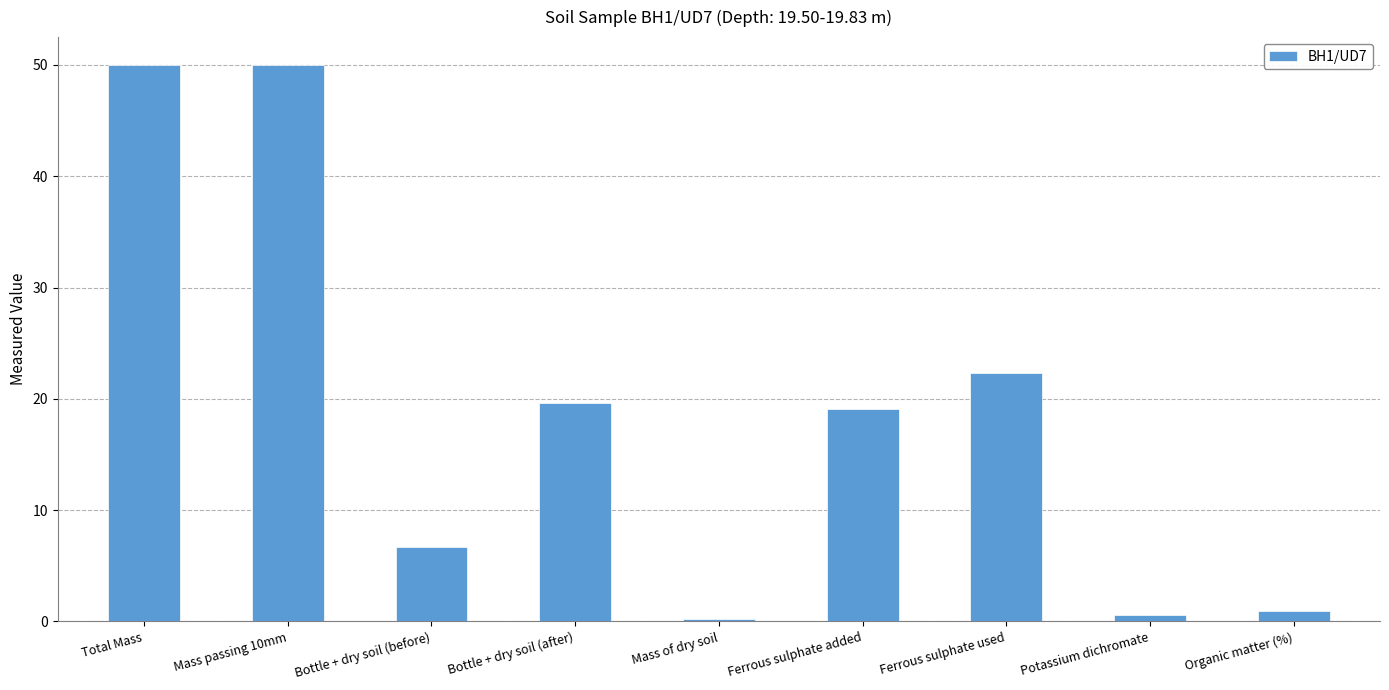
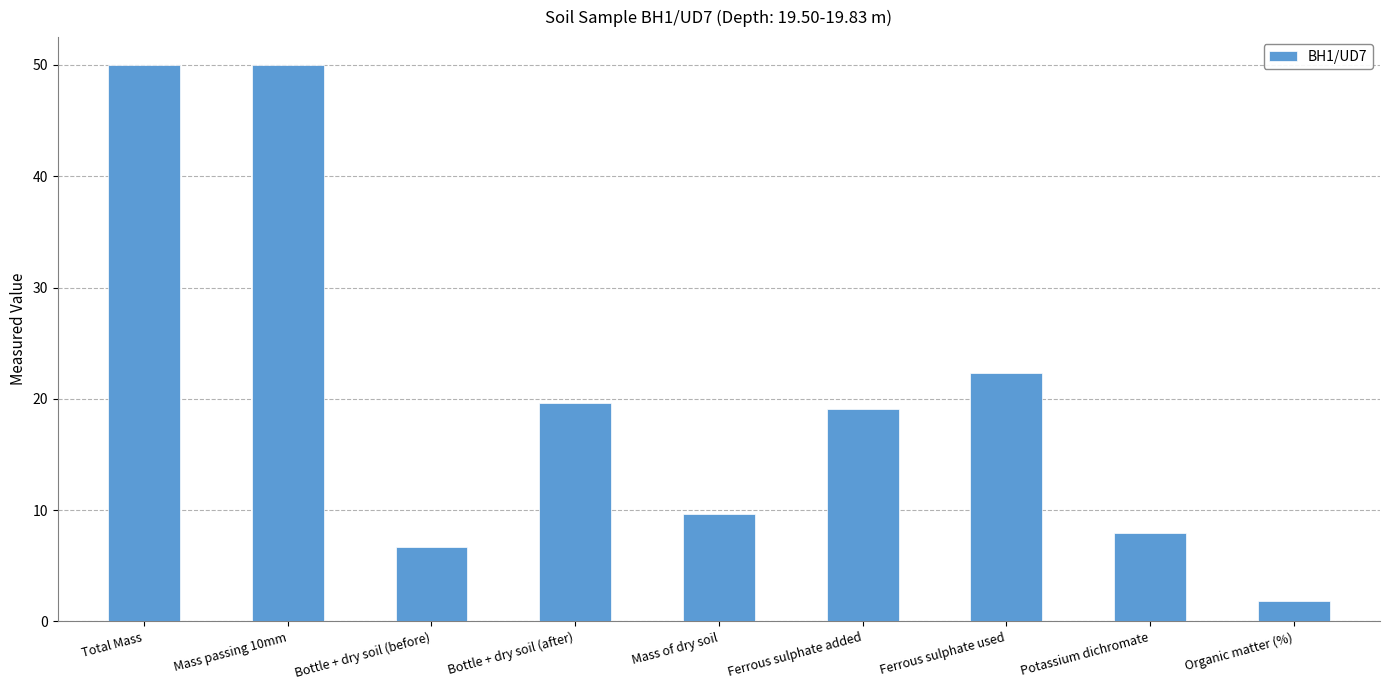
Mass of dry soil: 0.2 -> 9.6
Potassium dichromate: 0.5 -> 8.0
Organic matter (%): 0.9 -> 1.8
